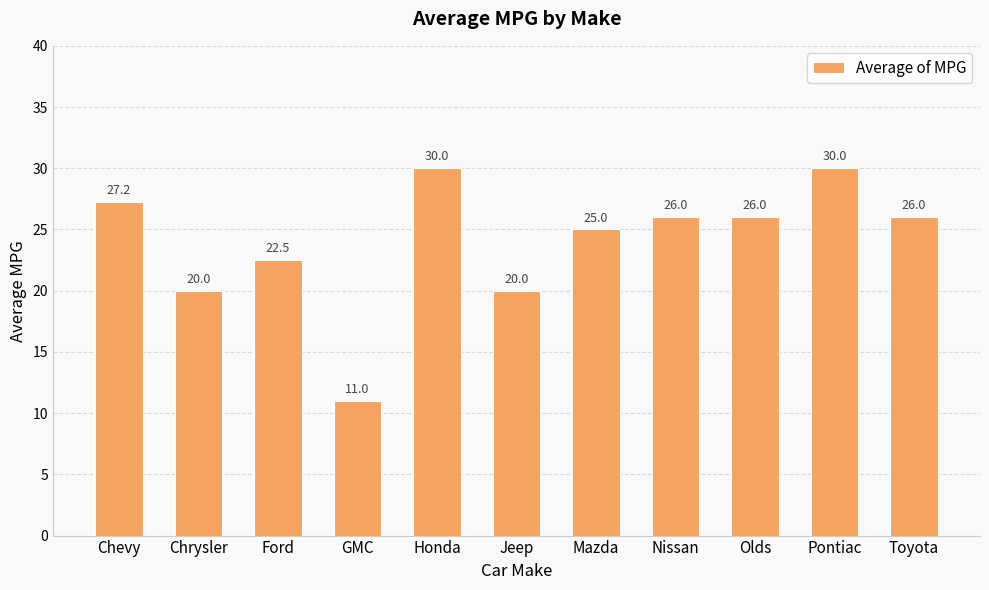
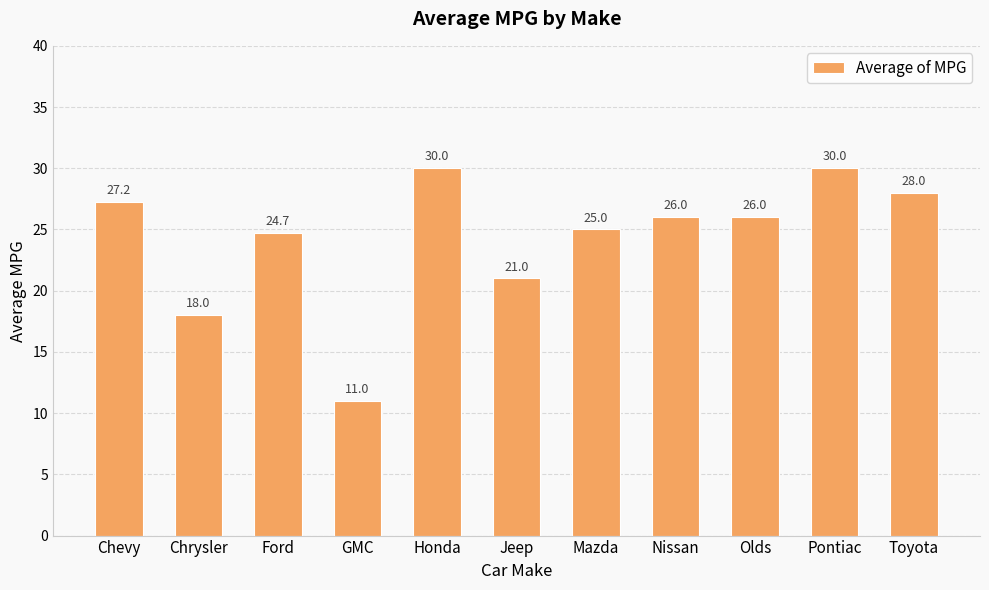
Chrysler: 20.0 -> 18.0
Ford: 22.5 -> 24.7
Jeep: 20.0 -> 21.0
Toyota: 26.0 -> 28.0
